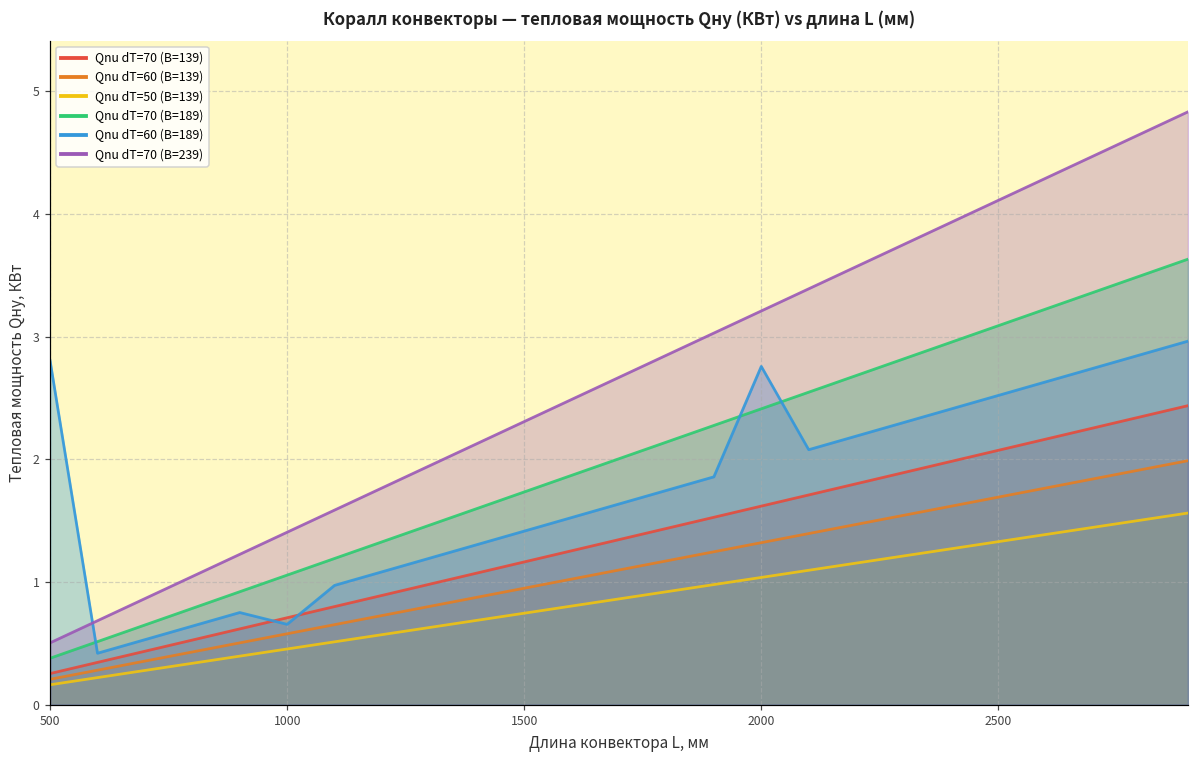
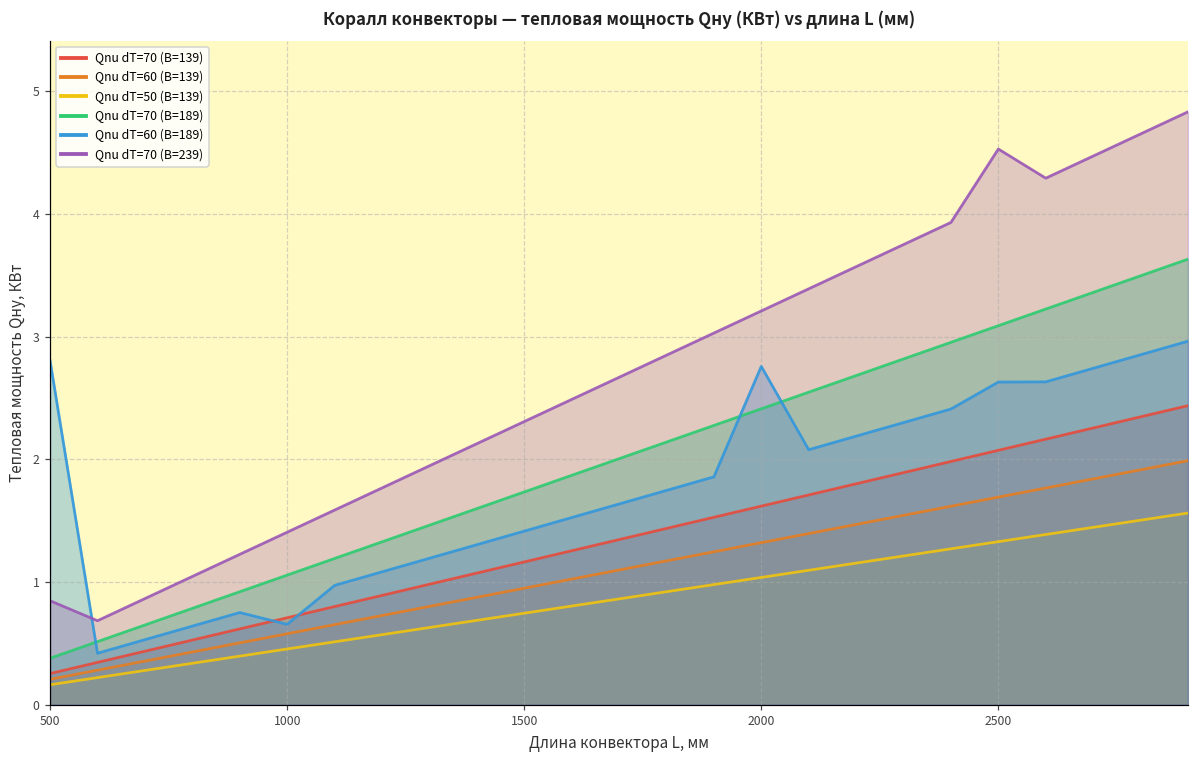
Qnu dT=70 (B=239), 500: 0.50 -> 0.85
Qnu dT=60 (B=189), 2500: 2.52 -> 2.63
Qnu dT=70 (B=239), 2500: 4.11 -> 4.53
